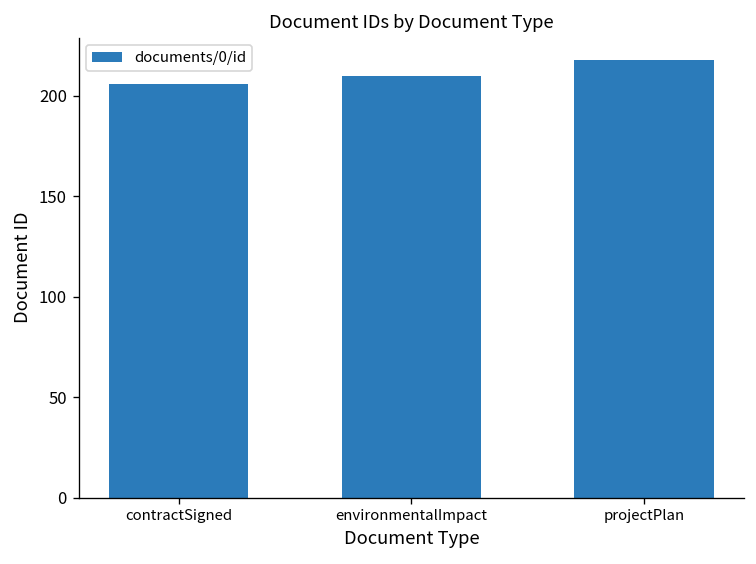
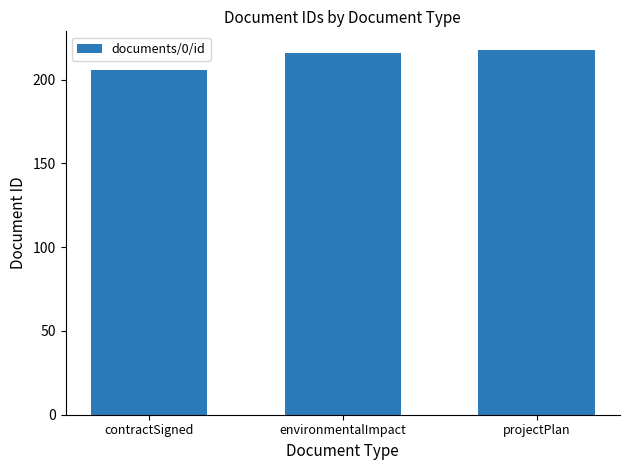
environmentalImpact: 210 -> 216
